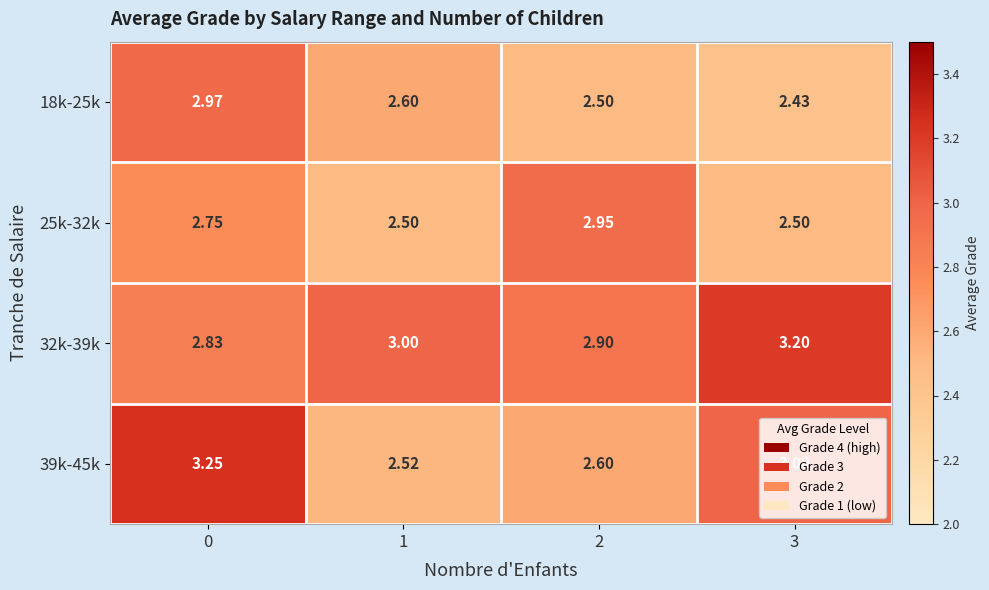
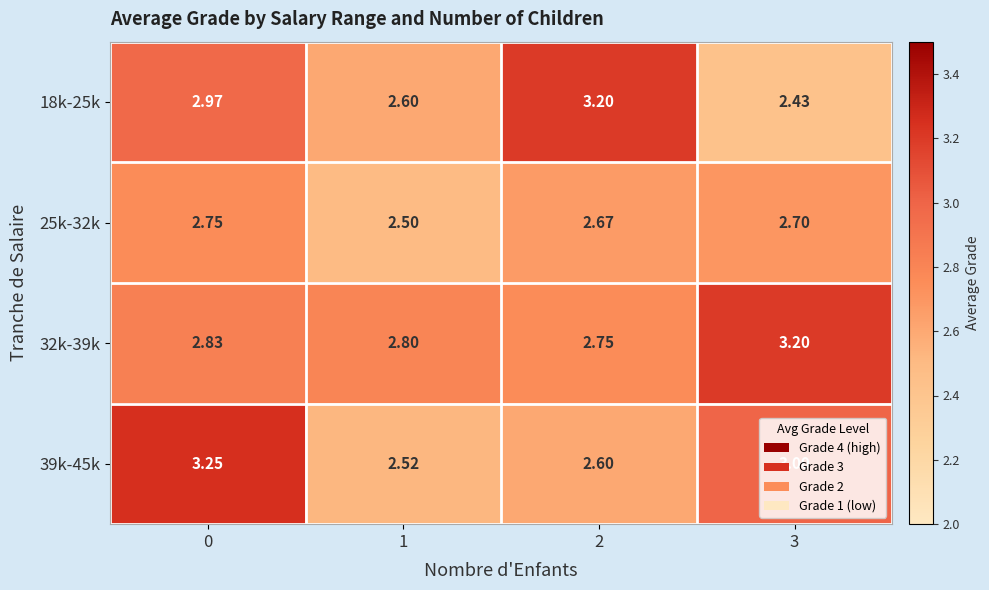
18k-25k, 2: 2.50 -> 3.20
25k-32k, 2: 2.95 -> 2.67
25k-32k, 3: 2.50 -> 2.70
32k-39k, 1: 3.00 -> 2.80
32k-39k, 2: 2.90 -> 2.75
